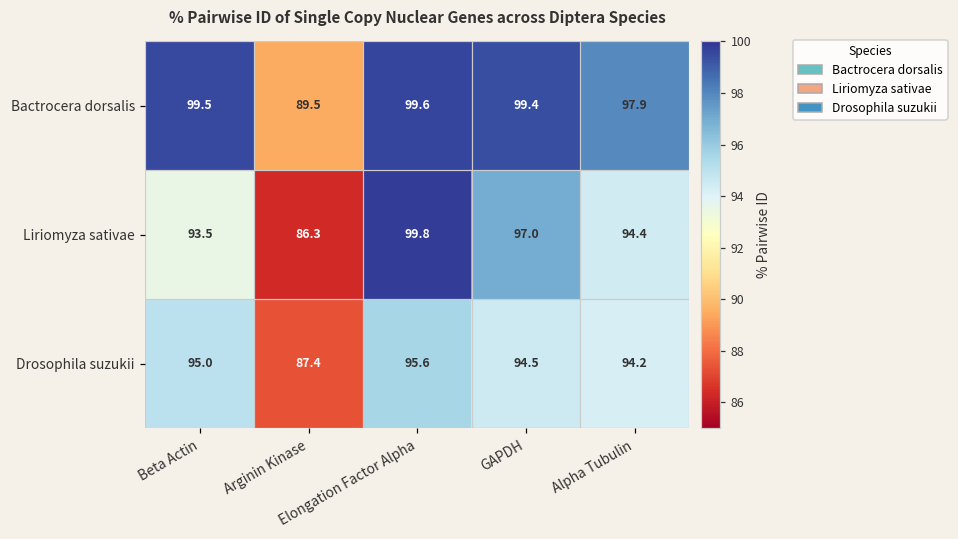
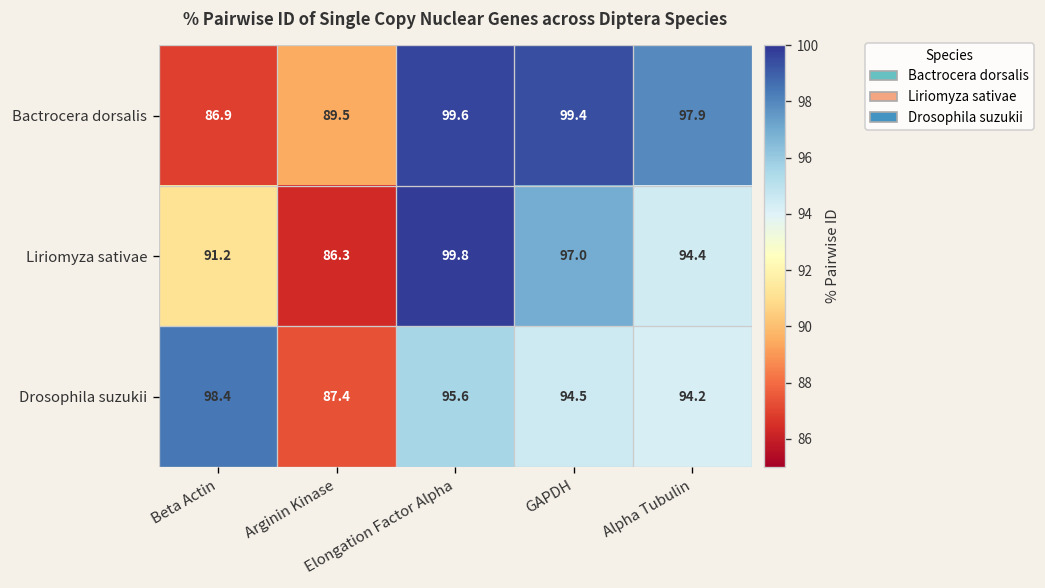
Bactrocera dorsalis, Beta Actin: 99.5 -> 86.9
Liriomyza sativae, Beta Actin: 93.5 -> 91.2
Drosophila suzukii, Beta Actin: 95.0 -> 98.4
